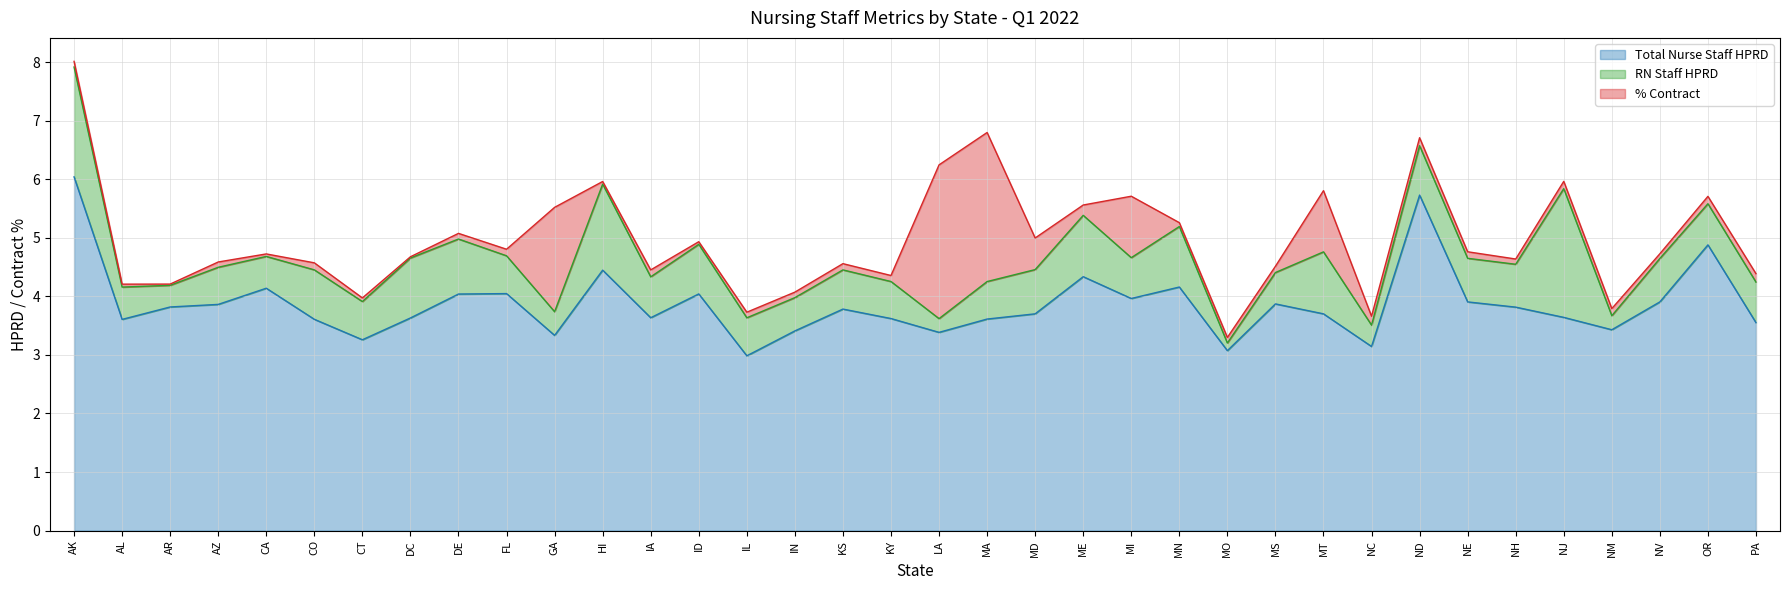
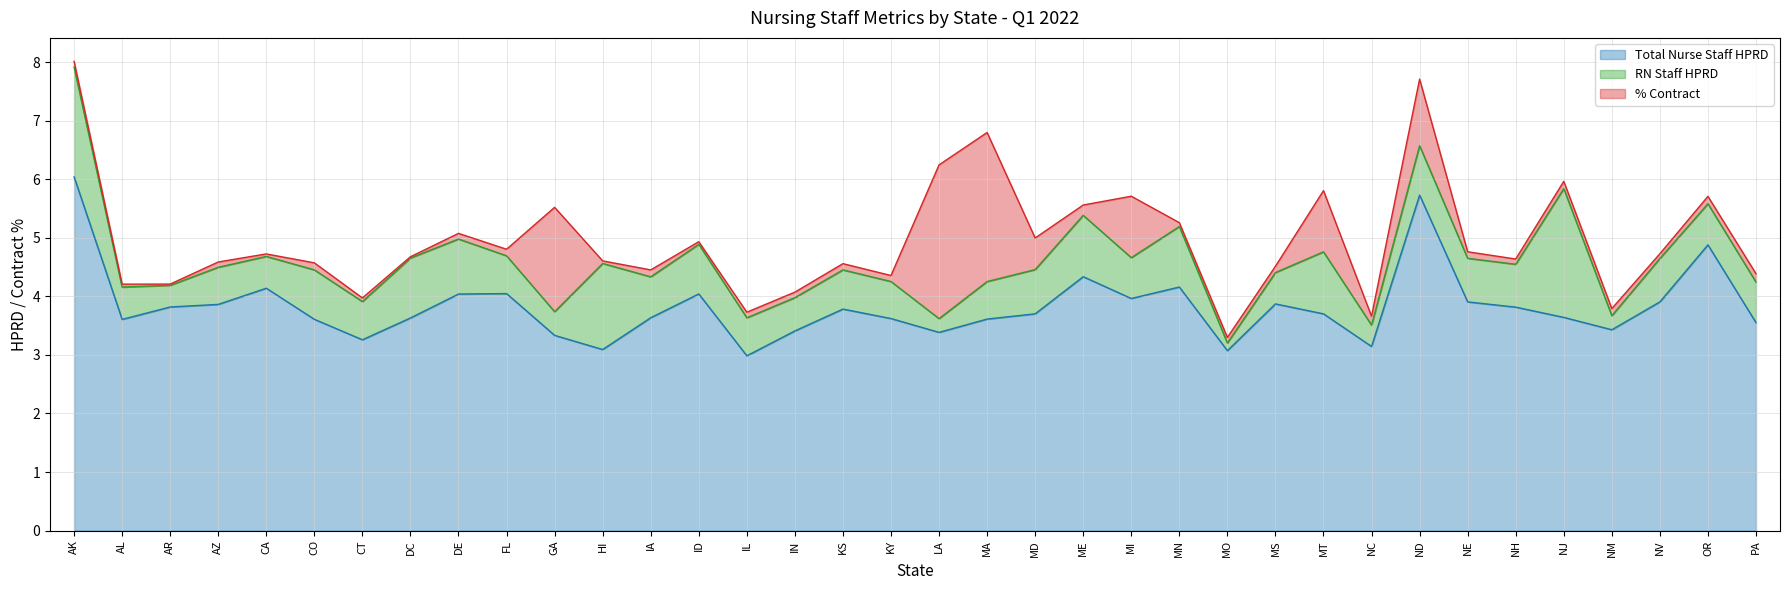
Total Nurse Staff HPRD, HI: 4.4 -> 3.1
% Contract, ND: 0.1 -> 1.1
